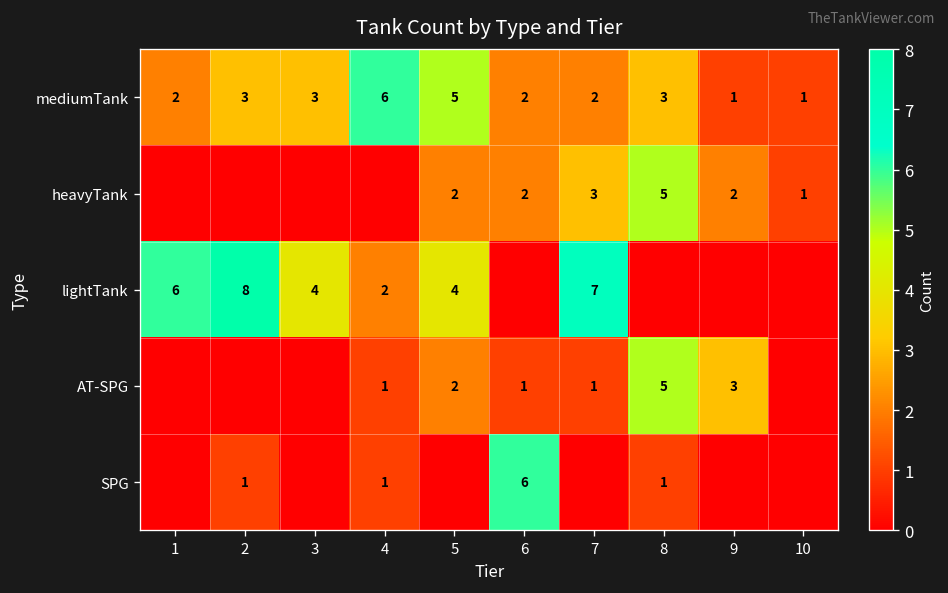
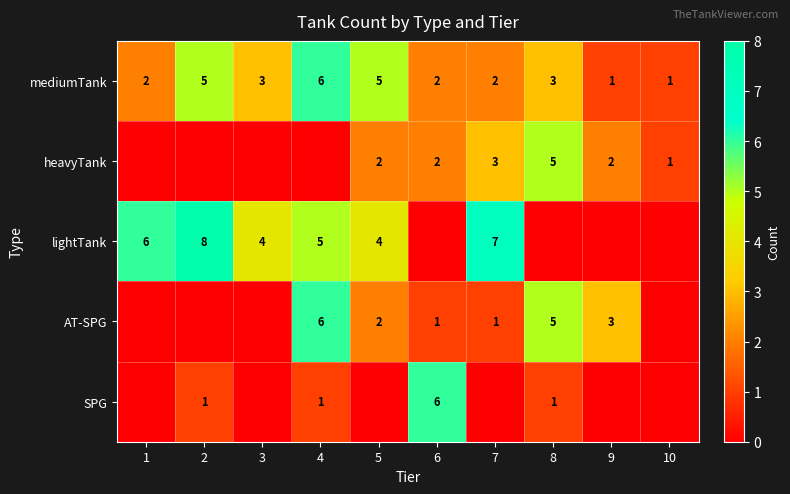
mediumTank, 2: 3 -> 5
lightTank, 4: 2 -> 5
AT-SPG, 4: 1 -> 6
